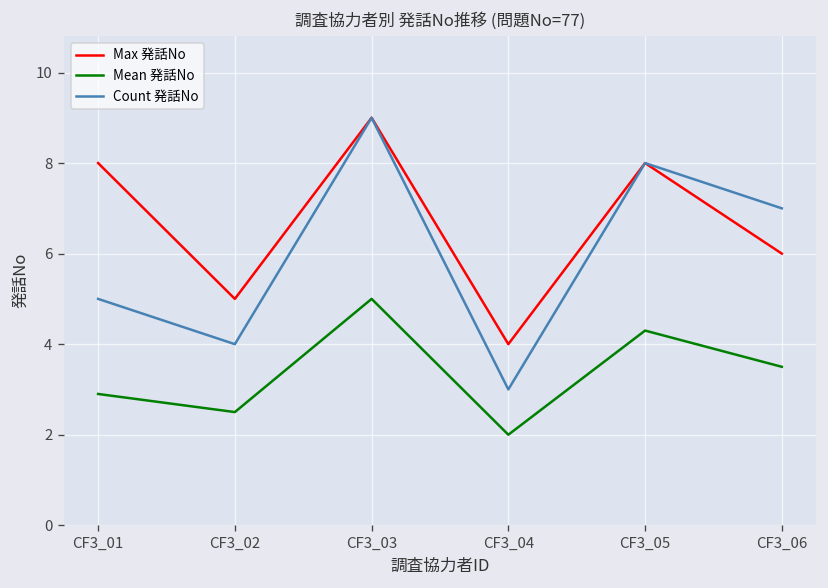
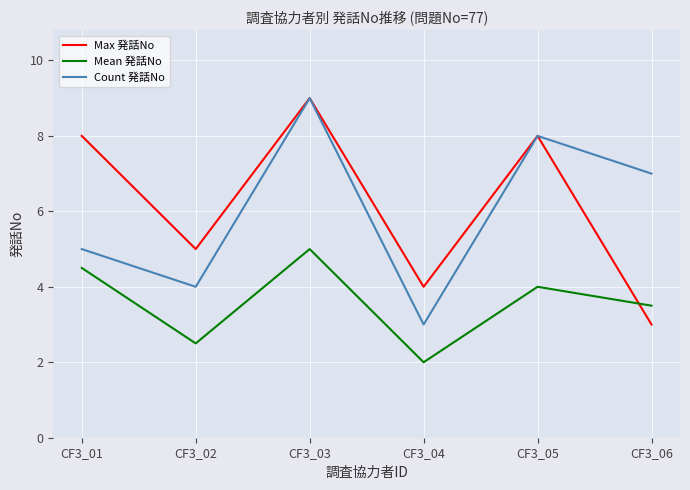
Mean 発話No, CF3_01: 2.9 -> 4.5
Mean 発話No, CF3_05: 4.3 -> 4.0
Max 発話No, CF3_06: 6 -> 3
